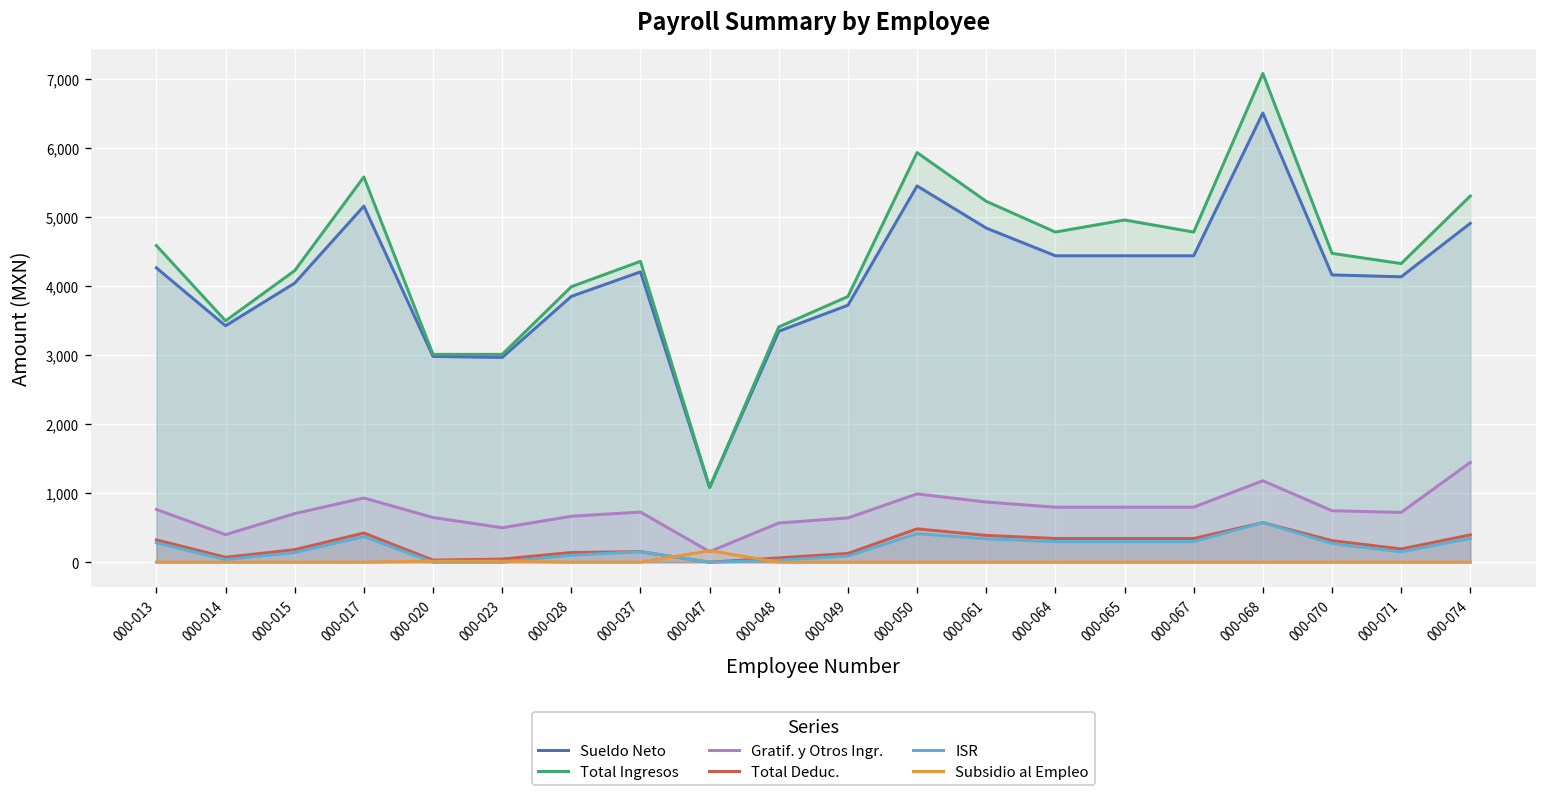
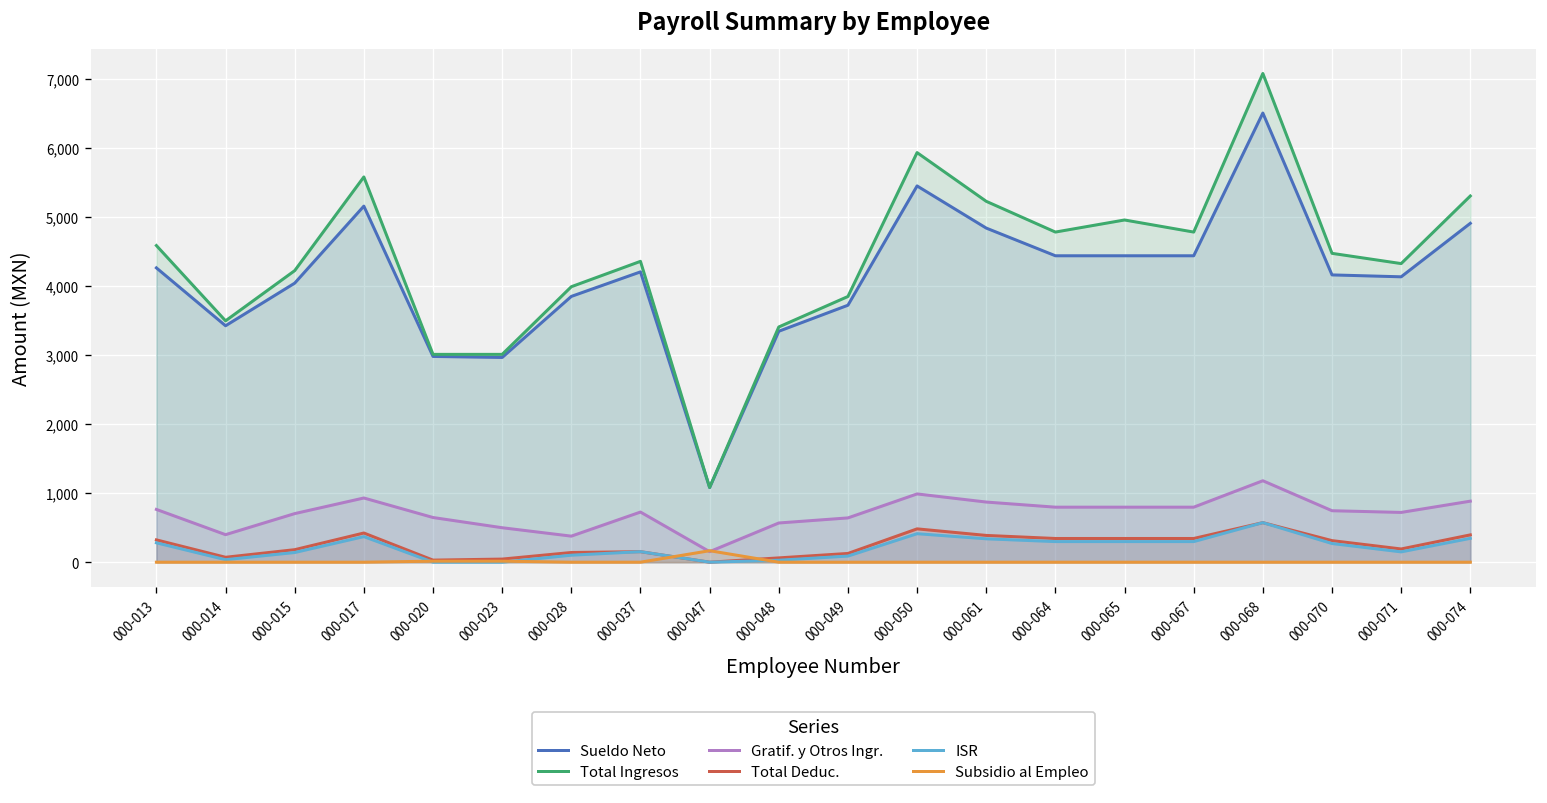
Gratif. y Otros Ingr., 000-028: 700 -> 400
Gratif. y Otros Ingr., 000-074: 1,400 -> 900
